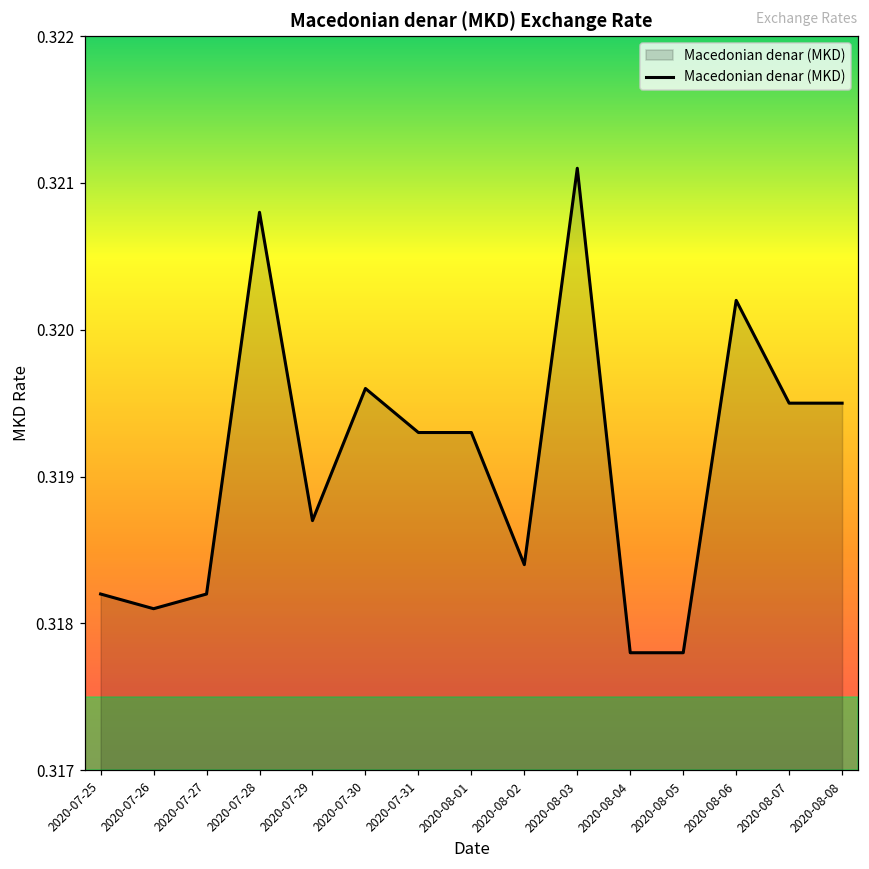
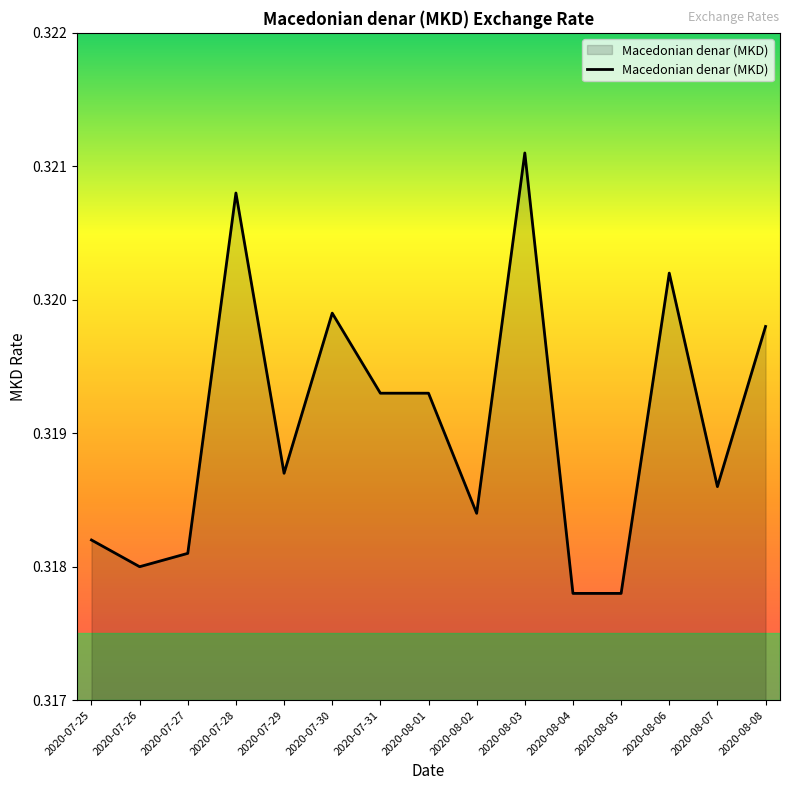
2020-07-26: 0.3181 -> 0.3180
2020-07-27: 0.3182 -> 0.3181
2020-07-30: 0.3196 -> 0.3199
2020-08-07: 0.3195 -> 0.3186
2020-08-08: 0.3195 -> 0.3198
